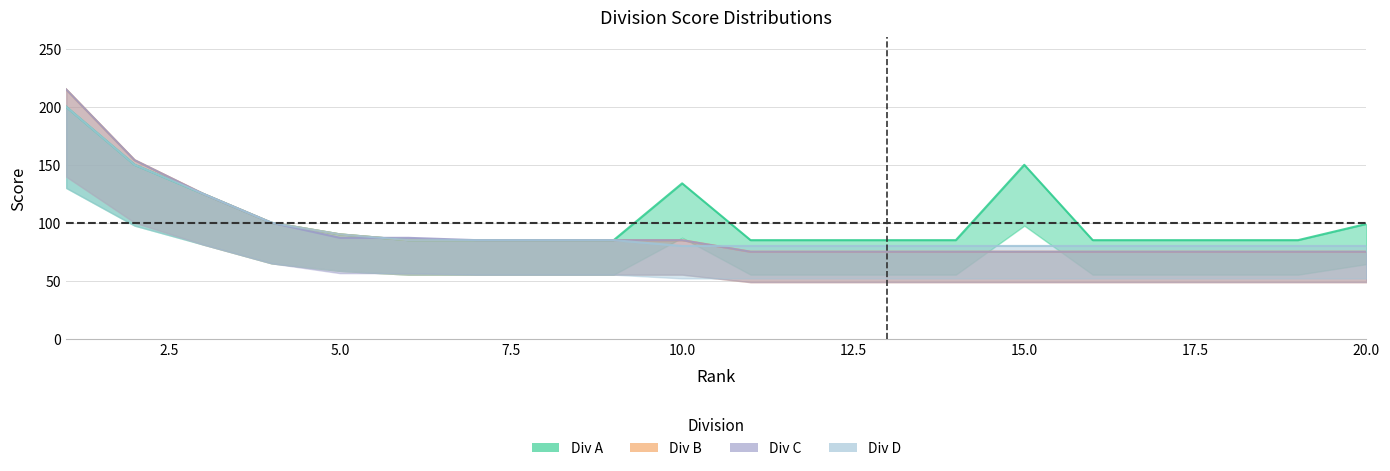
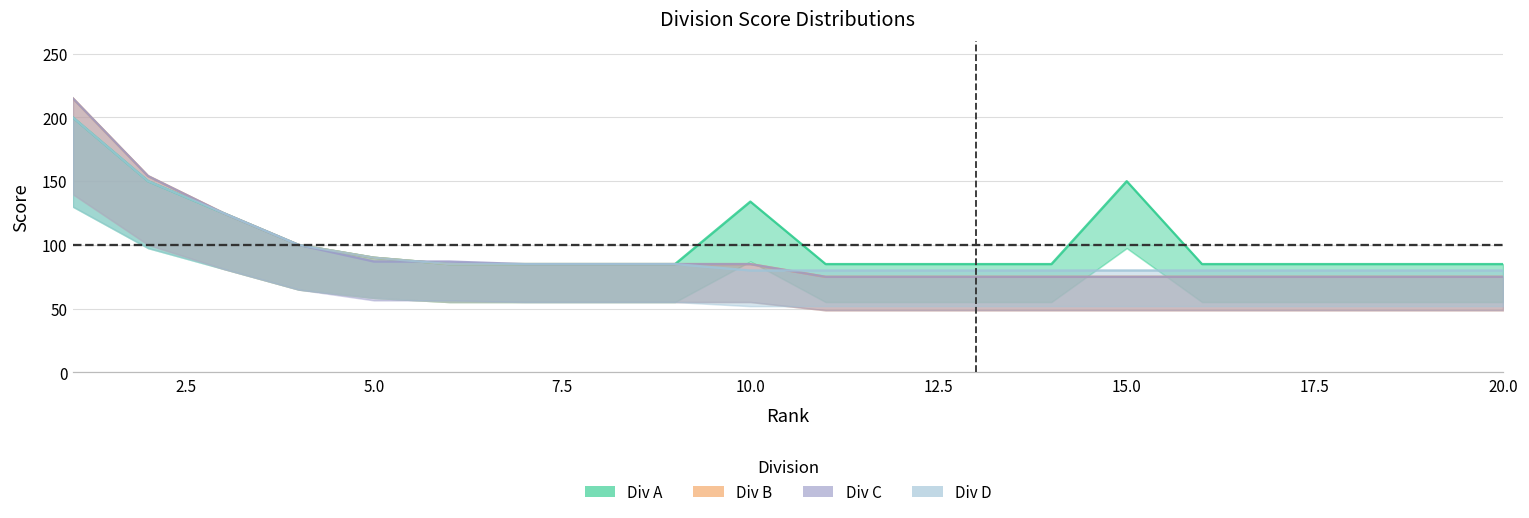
Div A, 20.0: 99 -> 85
